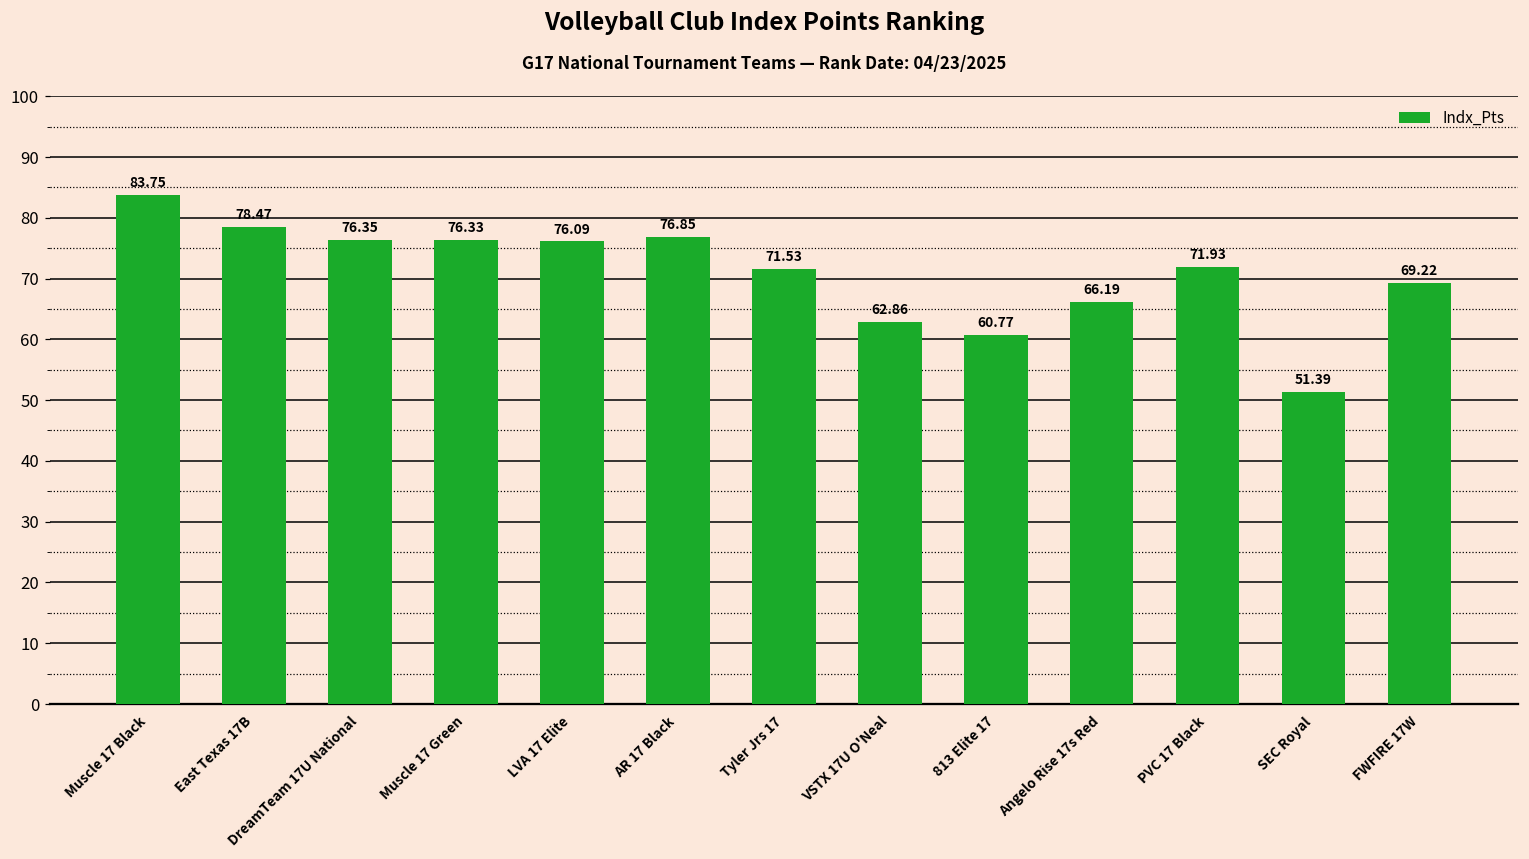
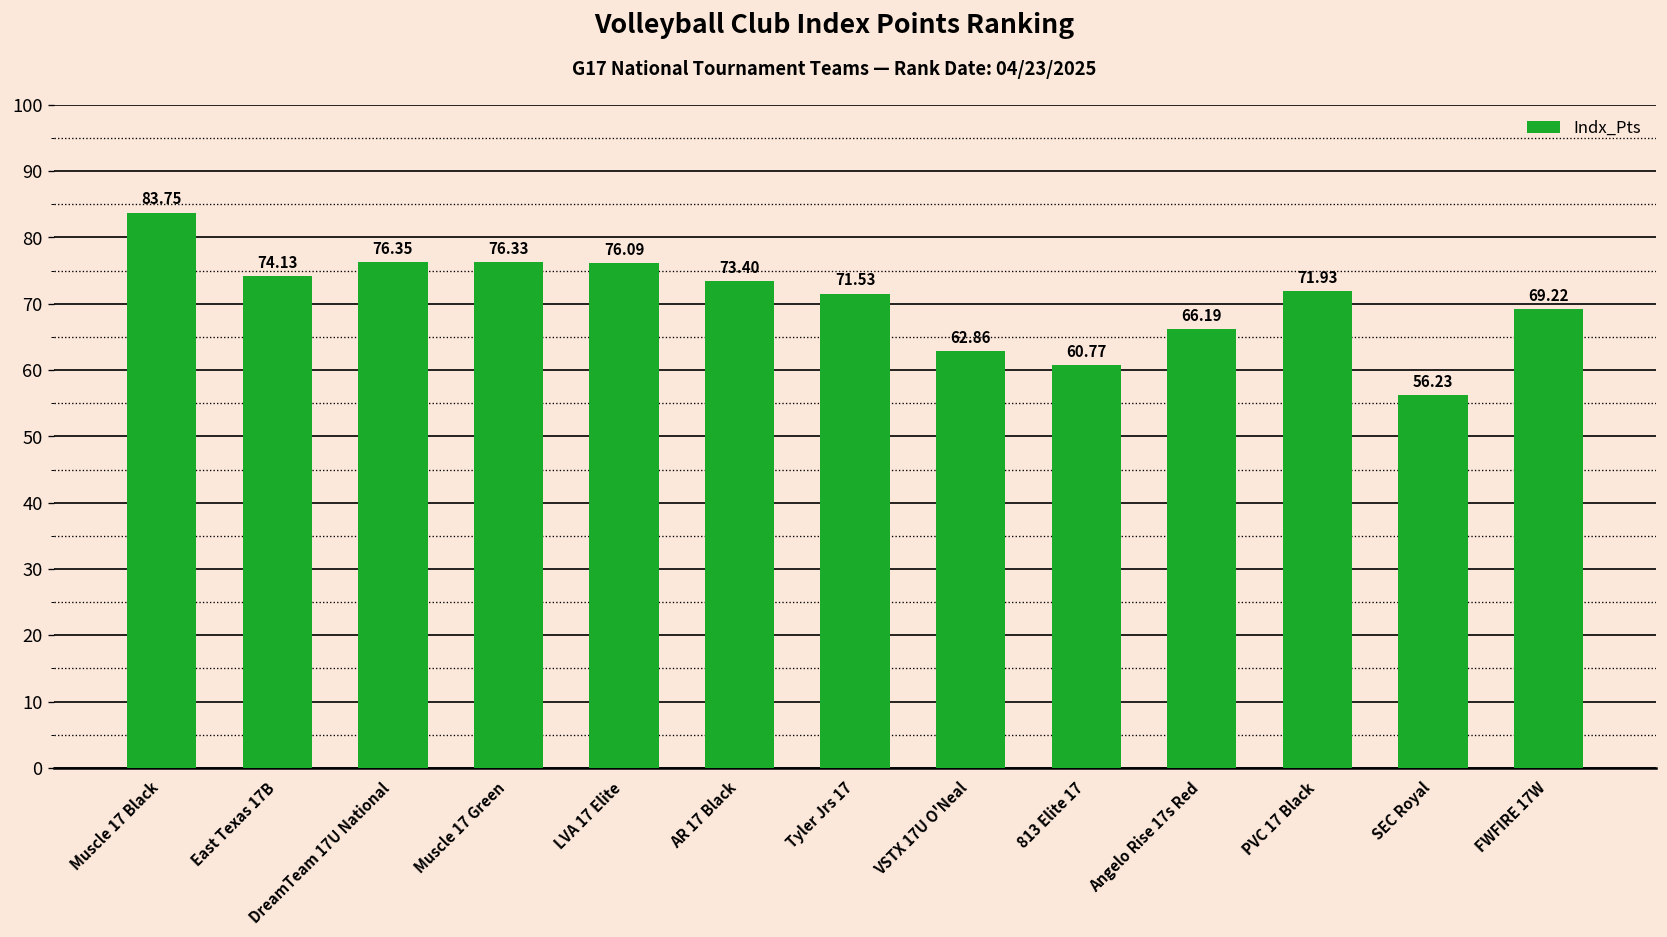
East Texas 17B: 78.47 -> 74.13
AR 17 Black: 76.85 -> 73.40
SEC Royal: 51.39 -> 56.23
